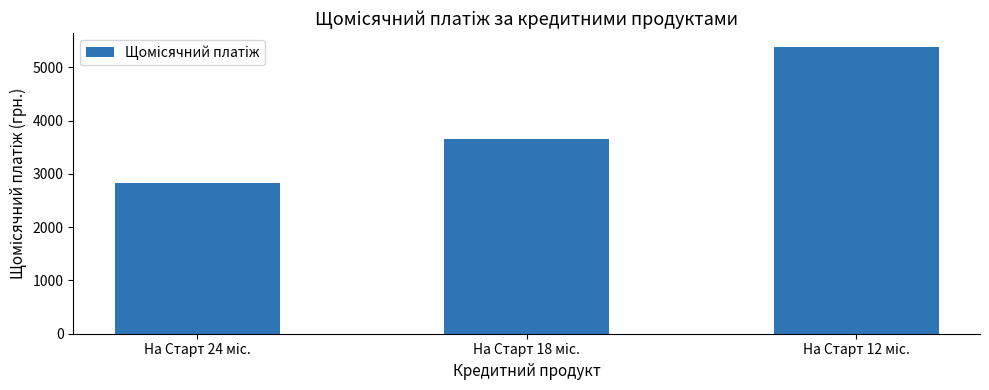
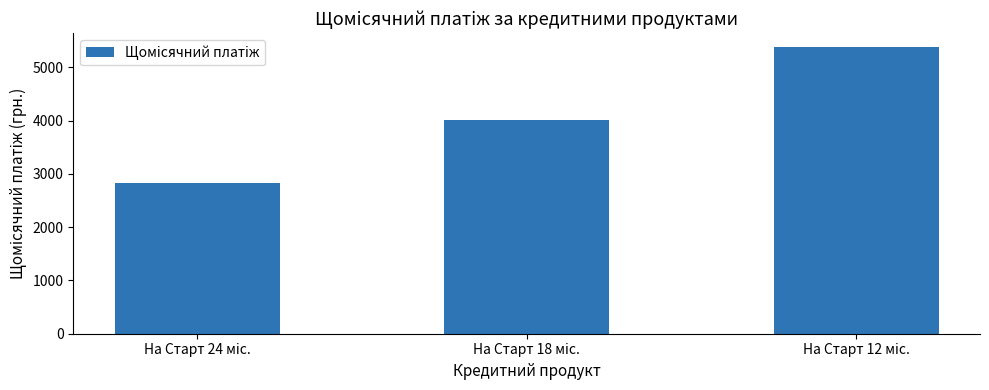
На Старт 18 міс.: 3700 -> 4000
